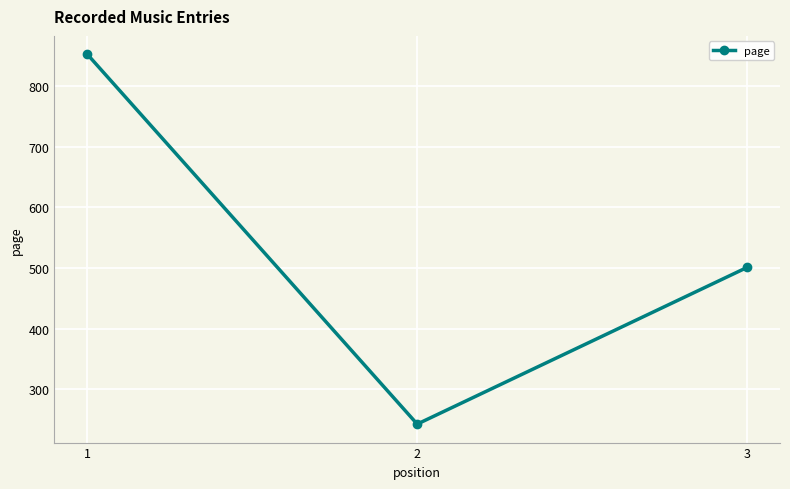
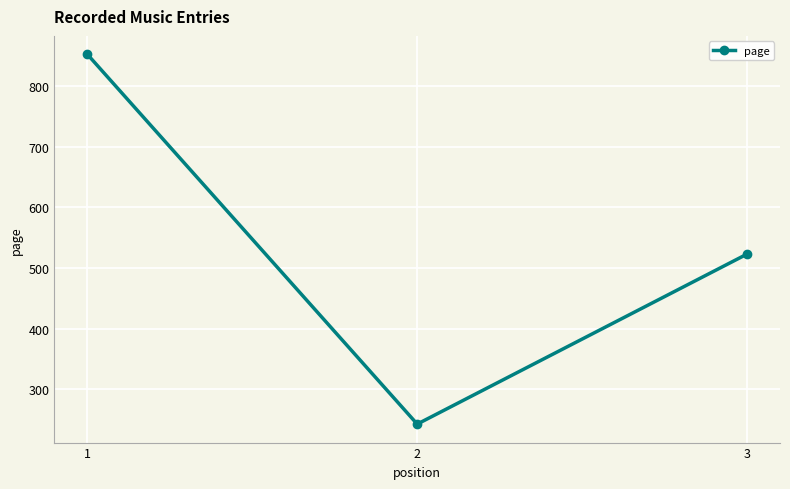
3: 500 -> 520
